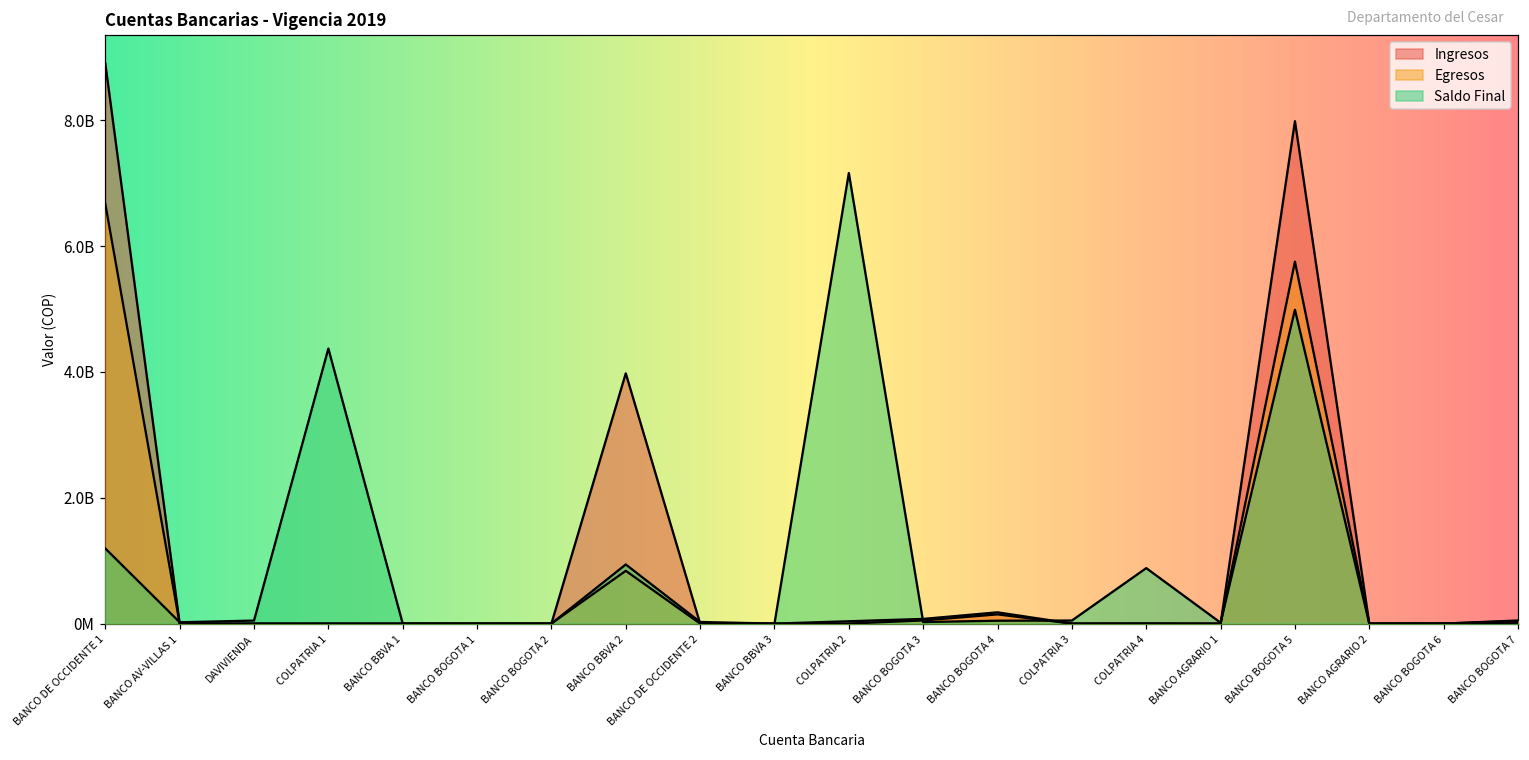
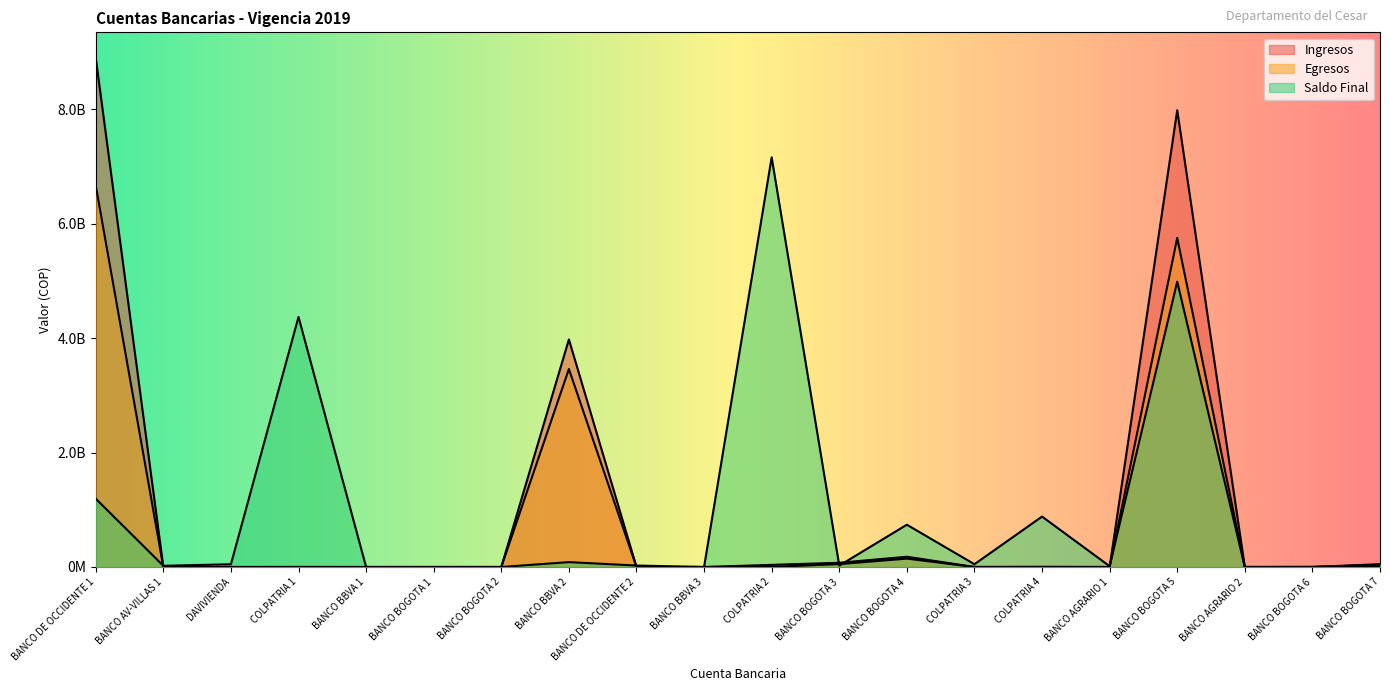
Egresos, BANCO BBVA 2: 800000000 -> 3500000000
Saldo Final, BANCO BBVA 2: 900000000 -> 100000000
Saldo Final, BANCO BOGOTA 4: 0 -> 700000000
